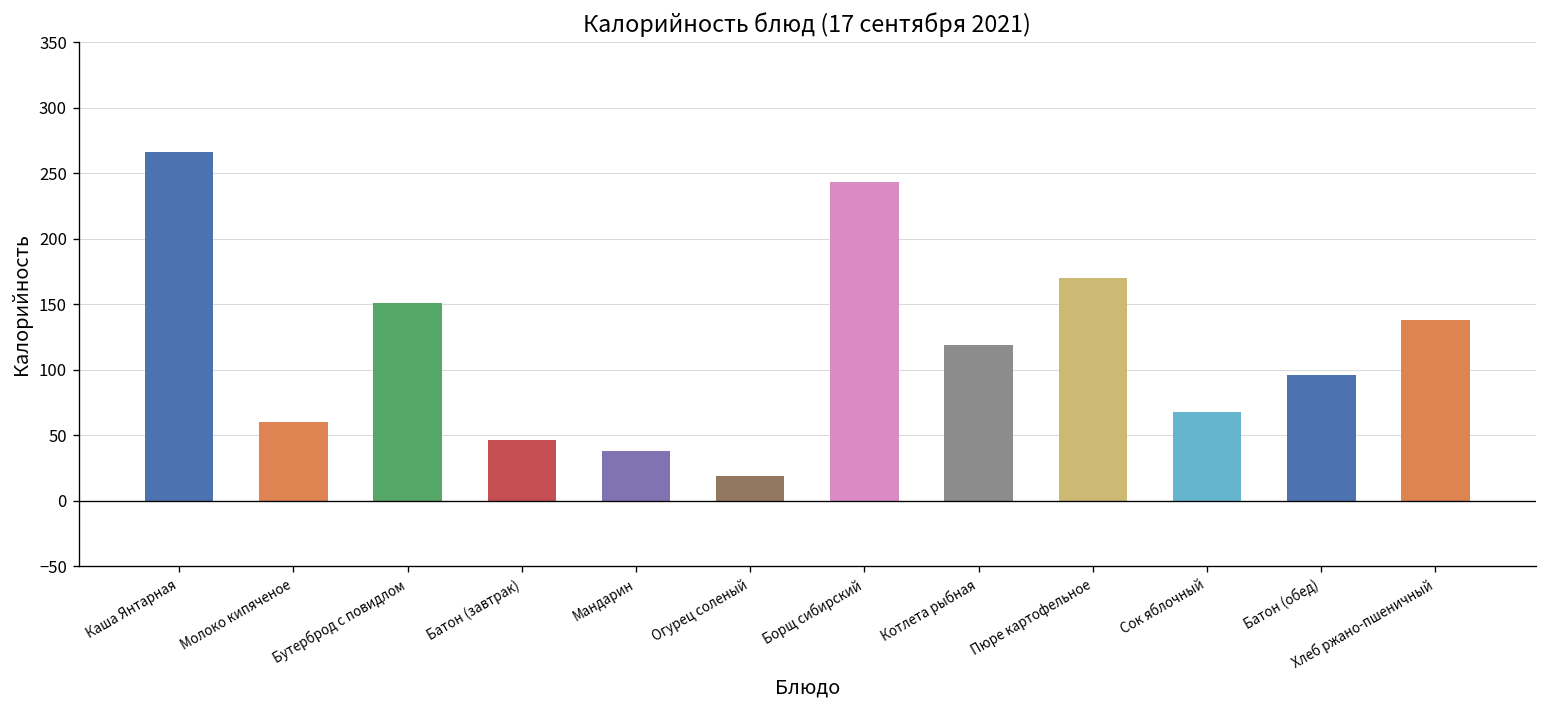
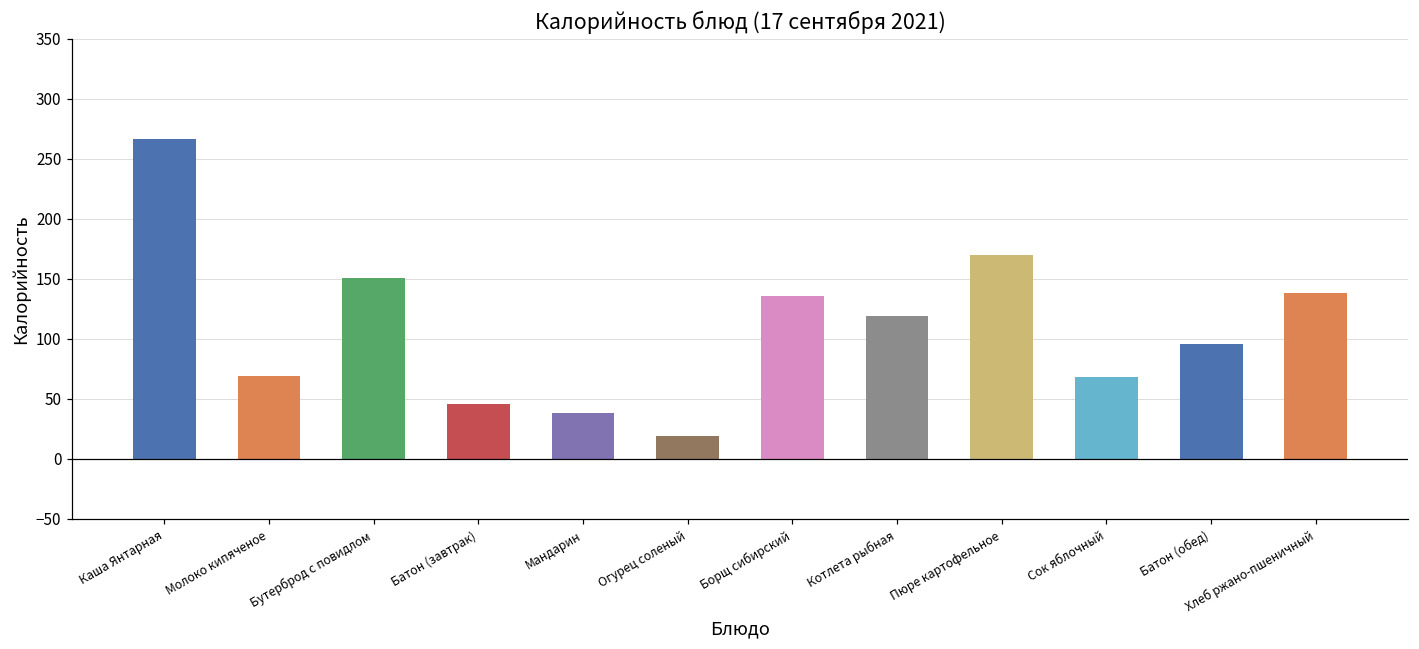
Молоко кипяченое: 60 -> 69
Борщ сибирский: 243 -> 136
